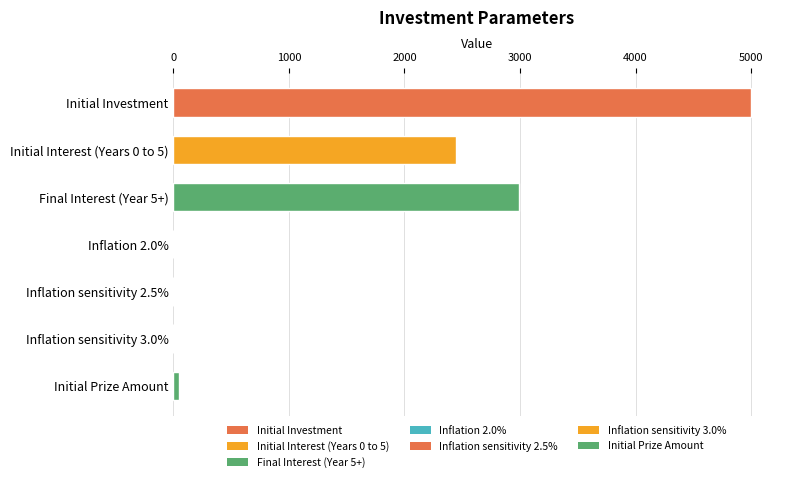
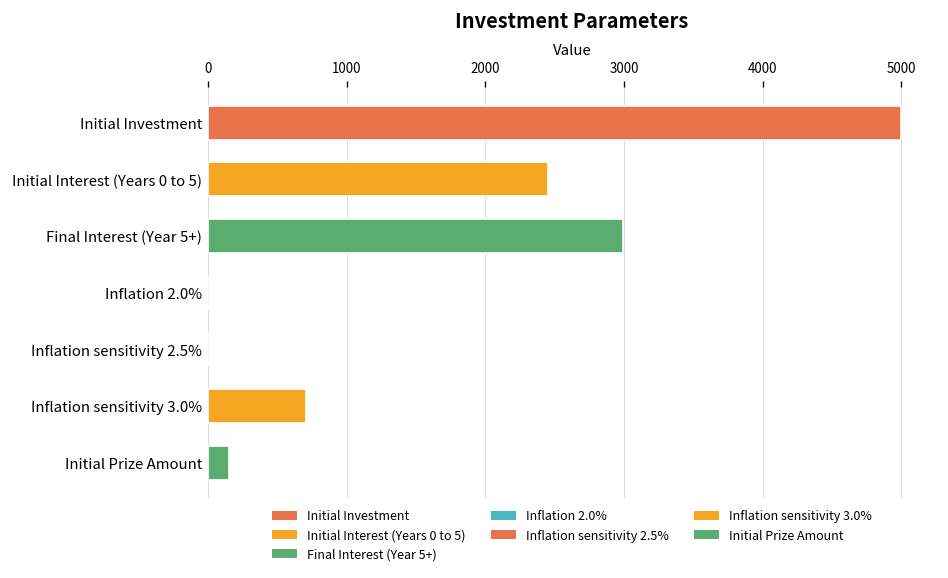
Inflation sensitivity 3.0%: 0 -> 710
Initial Prize Amount: 50 -> 150
